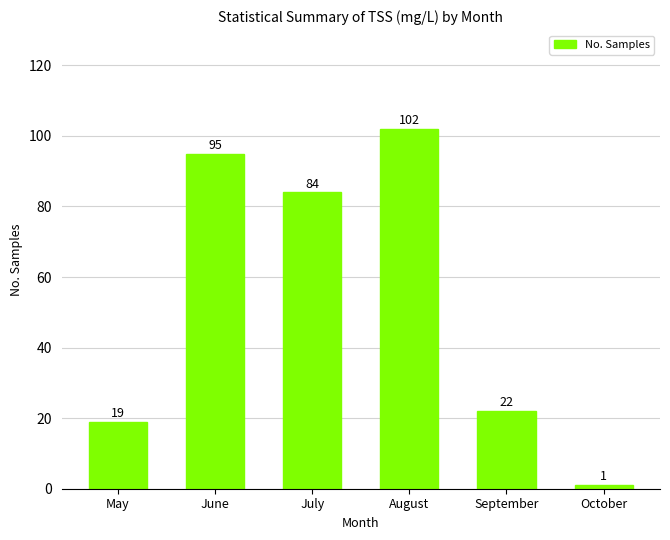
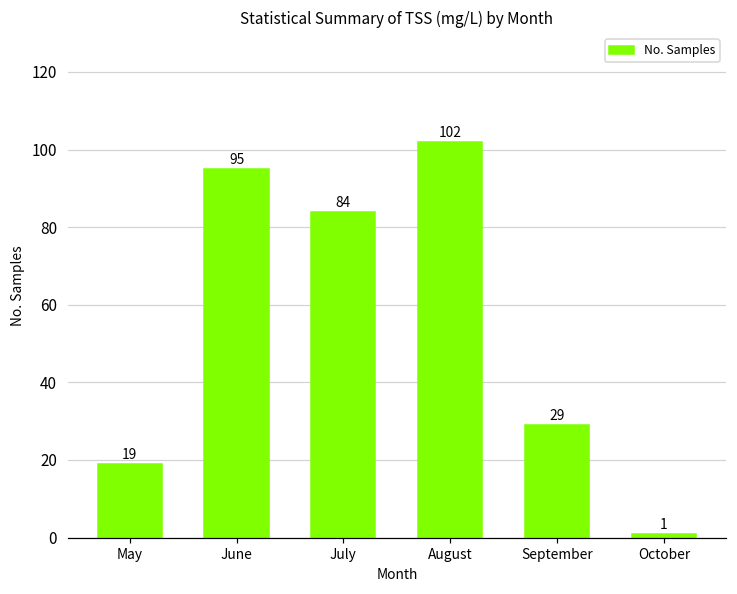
September: 22 -> 29
